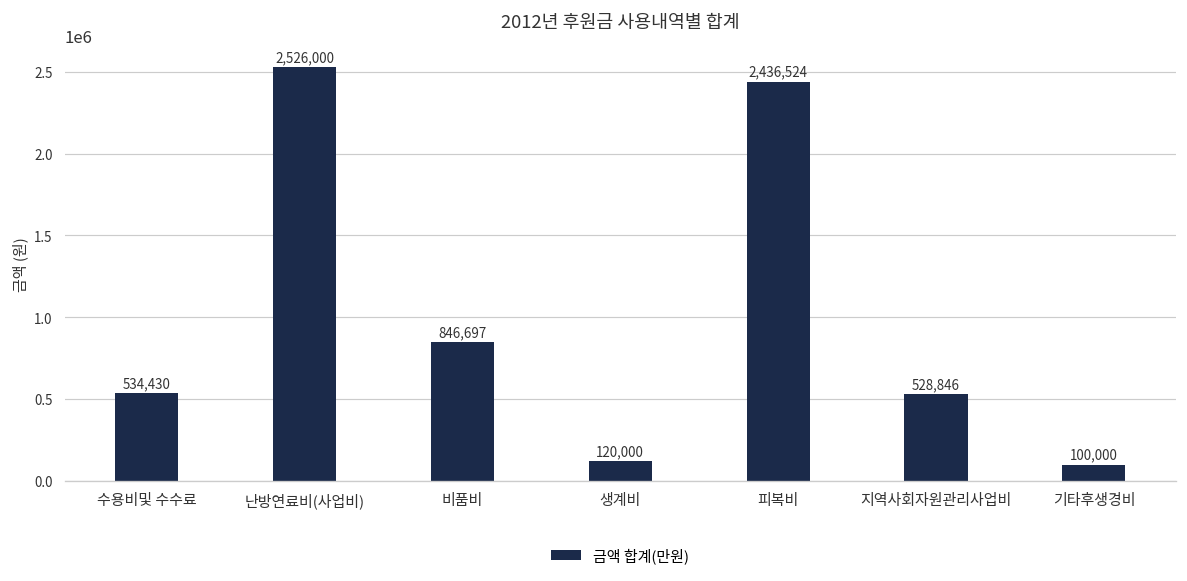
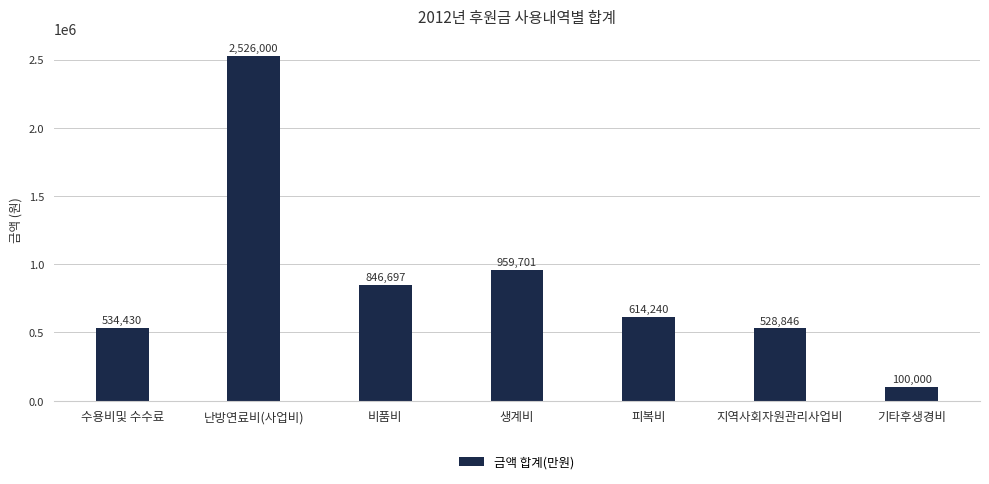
생계비: 120,000 -> 959,701
피복비: 2,436,524 -> 614,240
